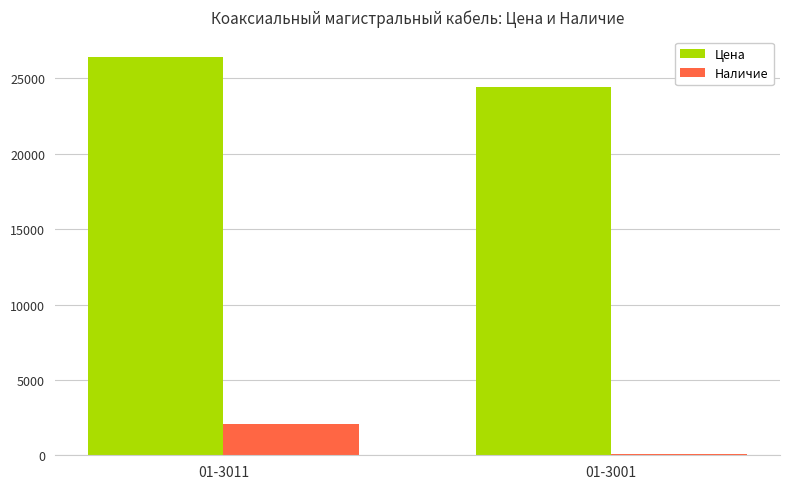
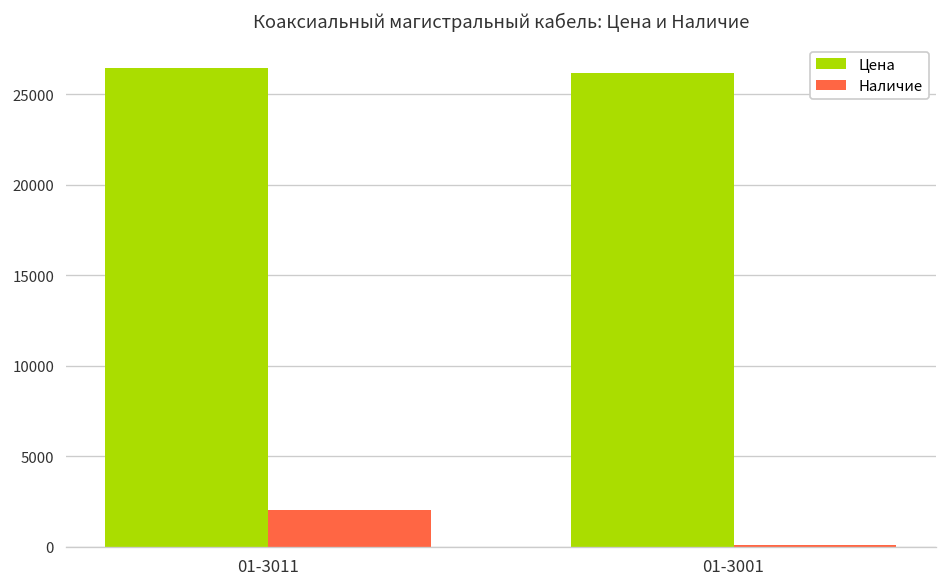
Цена, 01-3001: 24400 -> 26200
